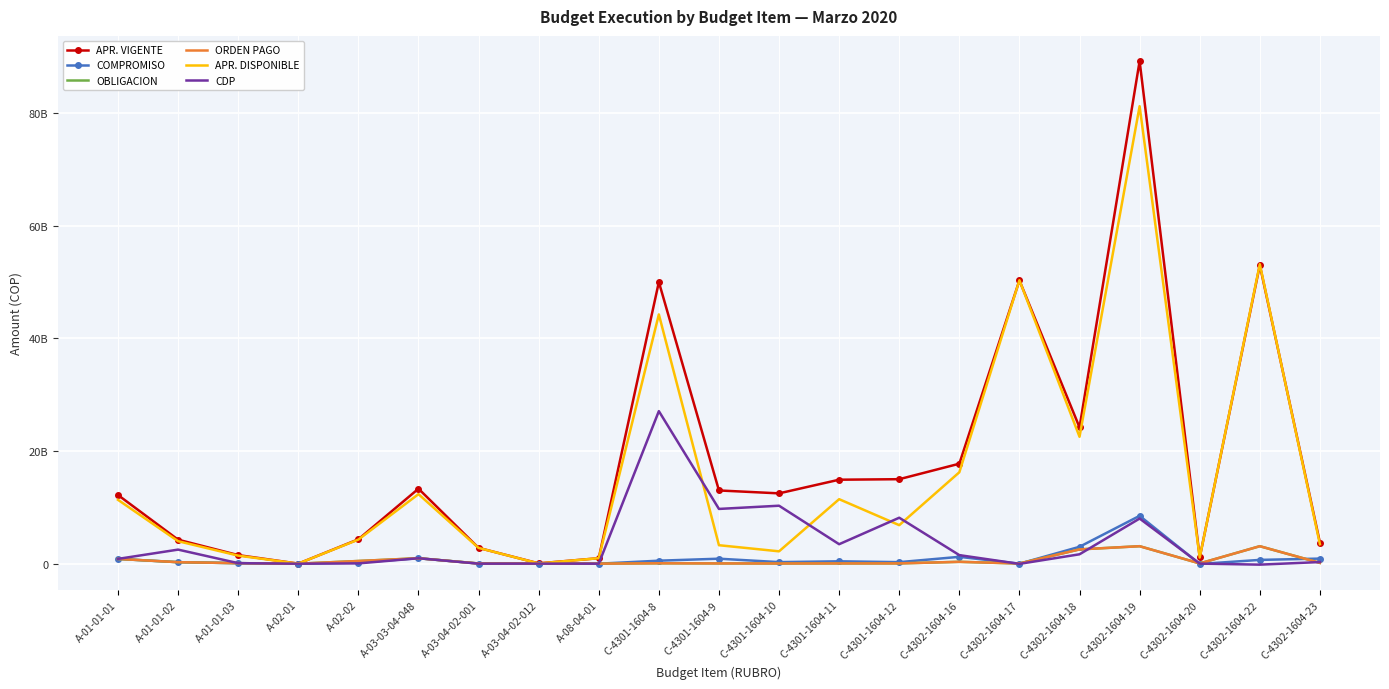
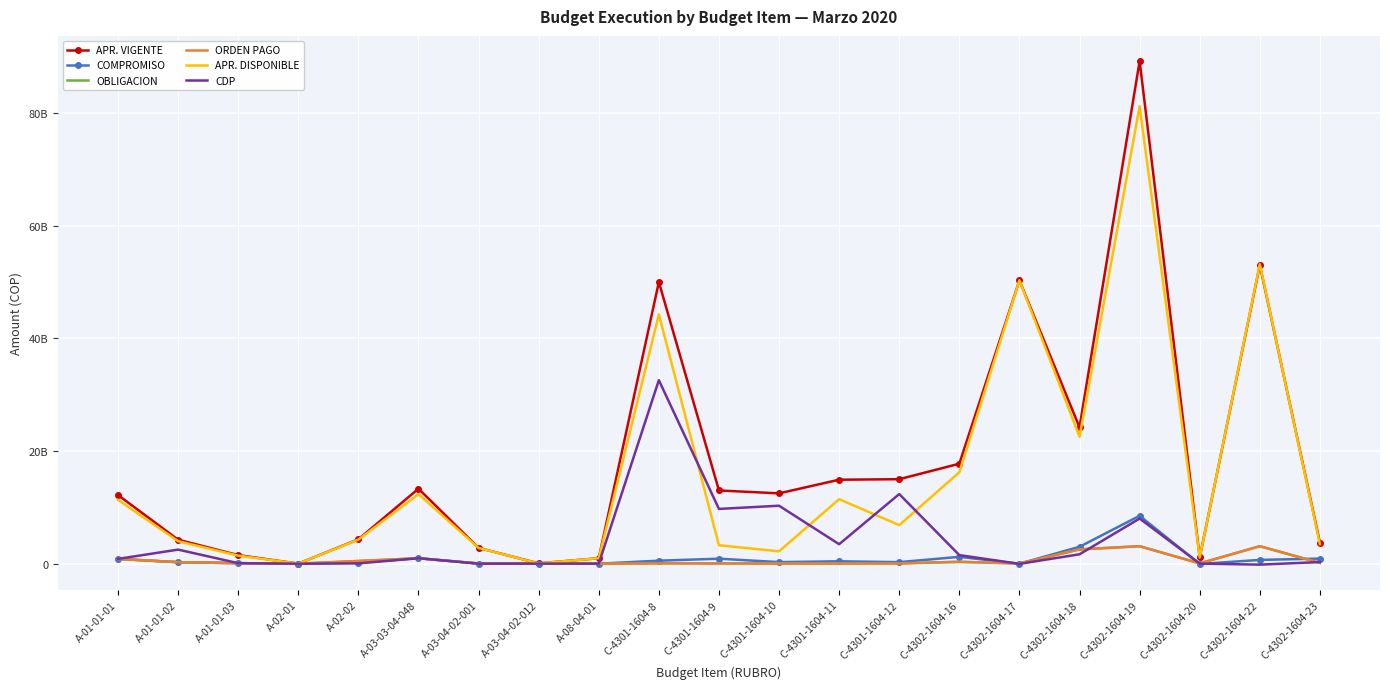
CDP, C-4301-1604-8: 27000000000 -> 33000000000
CDP, C-4301-1604-12: 8000000000 -> 12000000000
